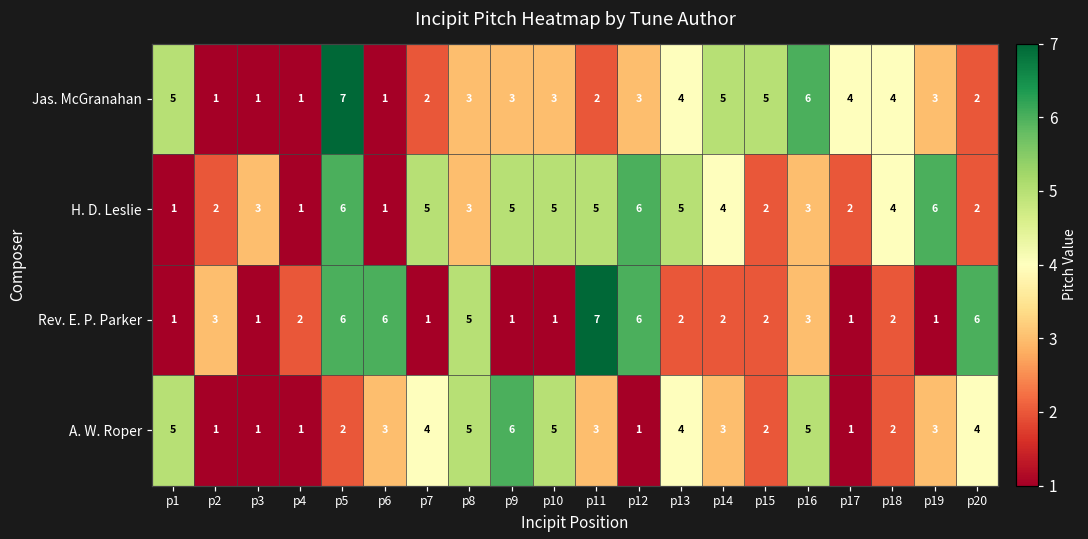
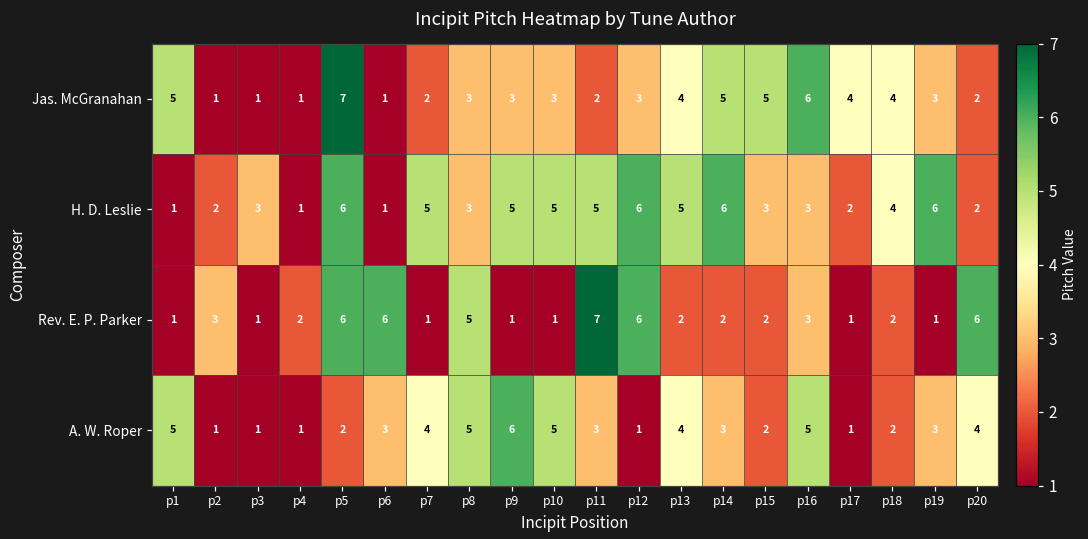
H. D. Leslie, p14: 4 -> 6
H. D. Leslie, p15: 2 -> 3
